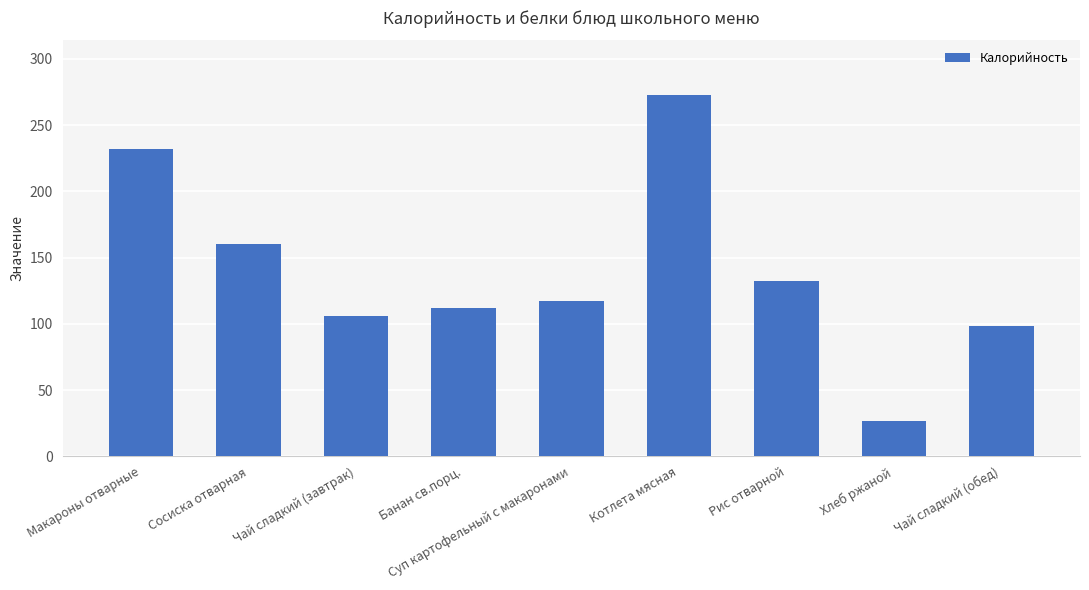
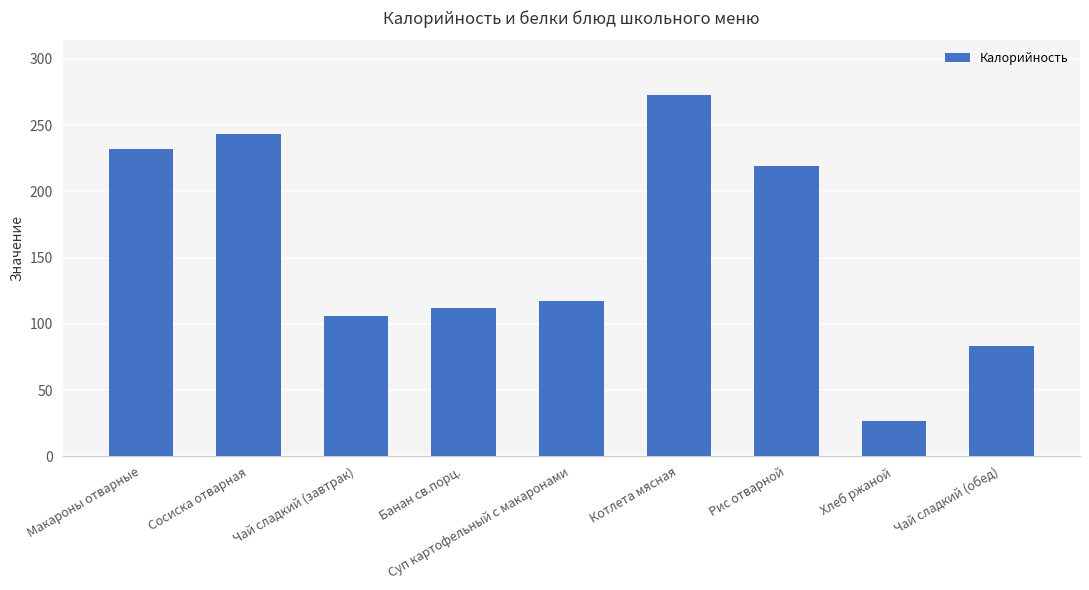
Сосиска отварная: 160 -> 243
Рис отварной: 132 -> 219
Чай сладкий (обед): 98 -> 83
